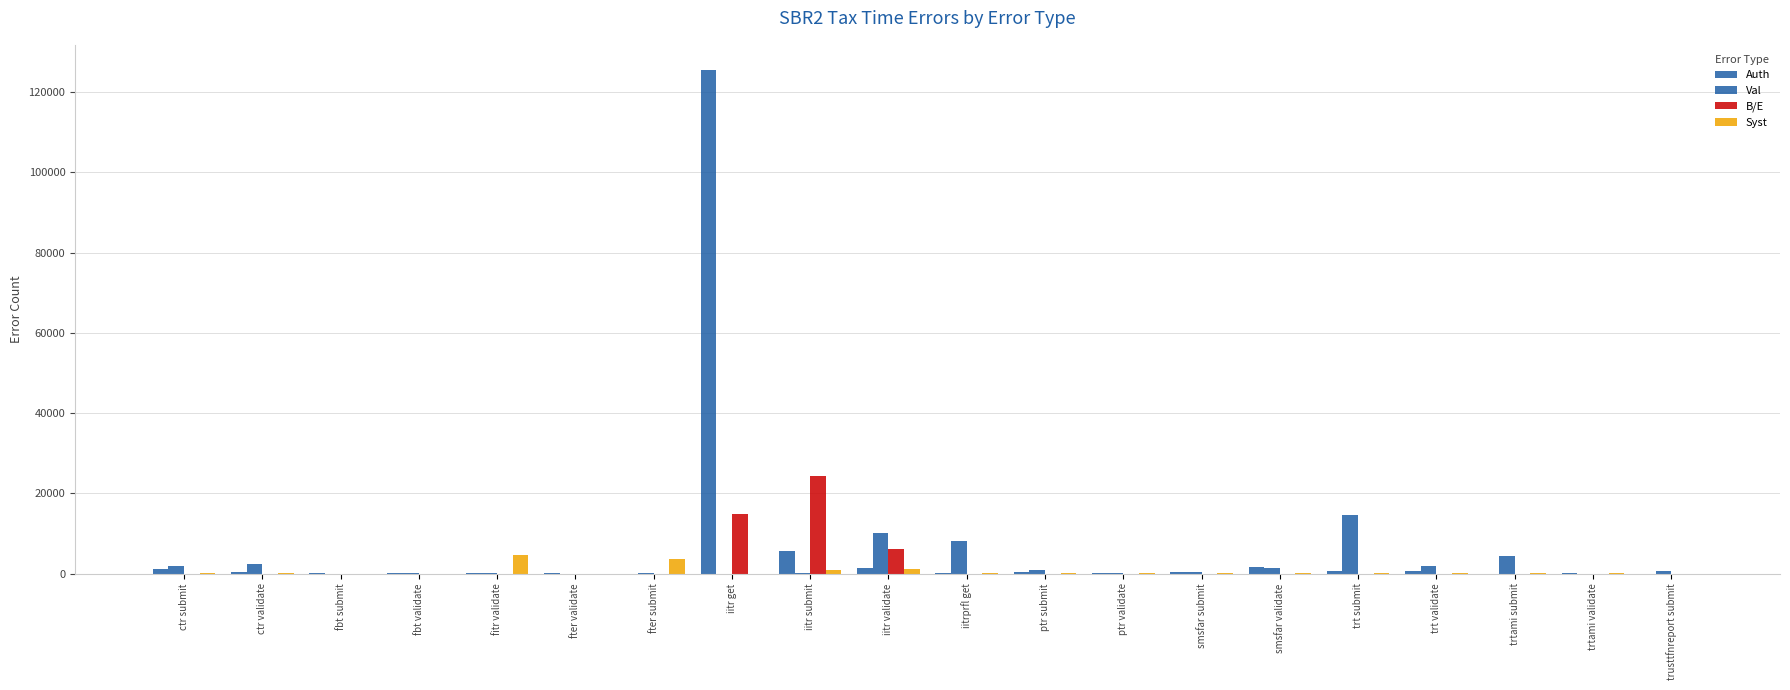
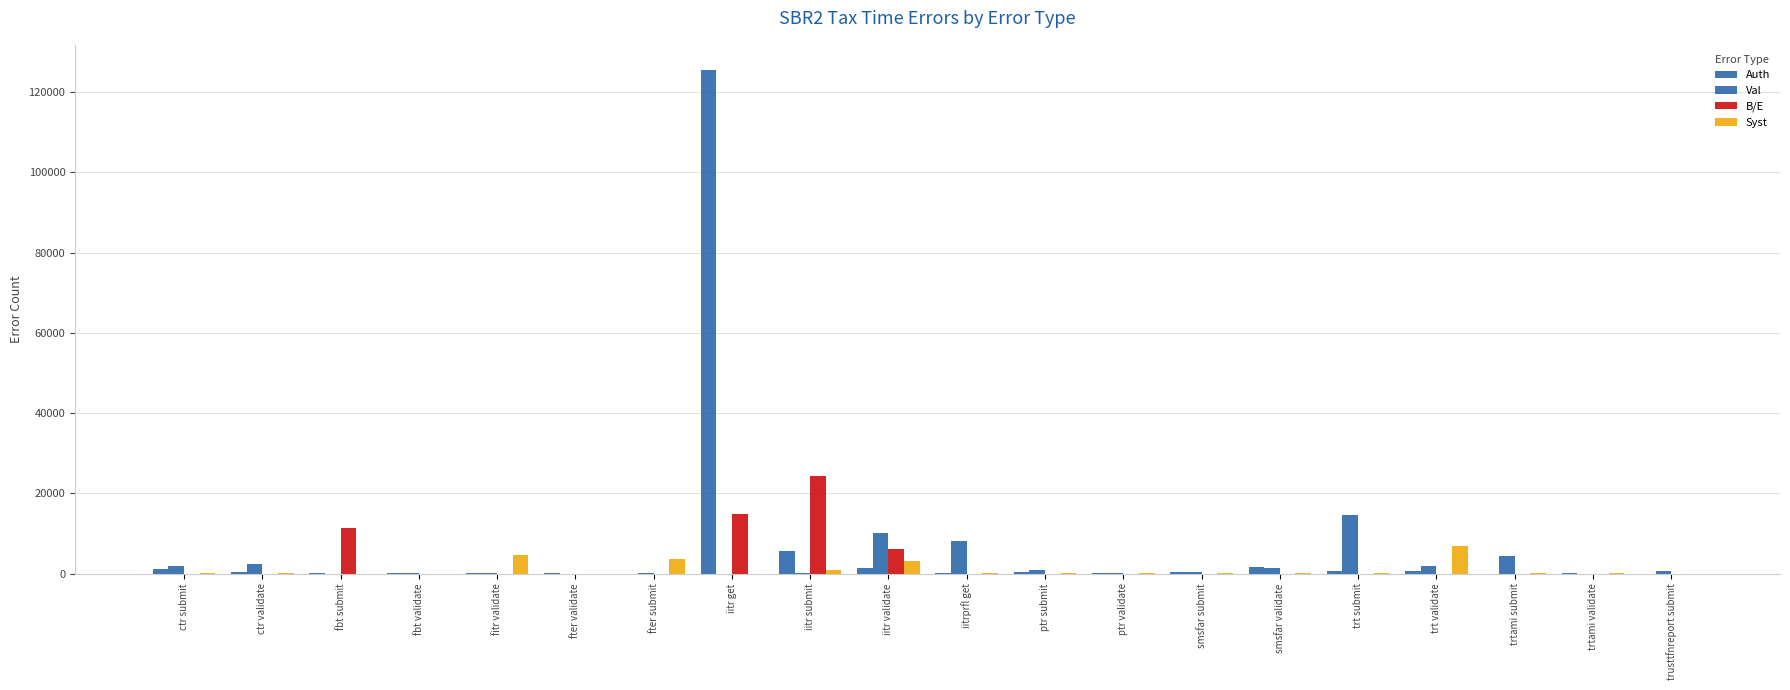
B/E, fbt submit: 0 -> 11000
Syst, iitr validate: 1000 -> 3000
Syst, trt validate: 0 -> 7000
